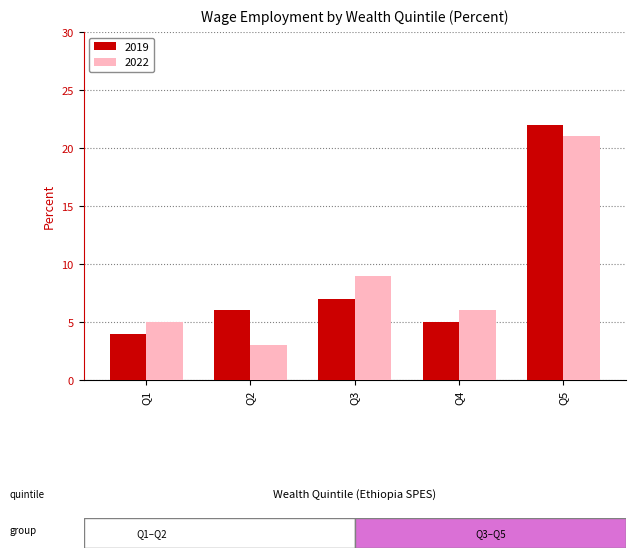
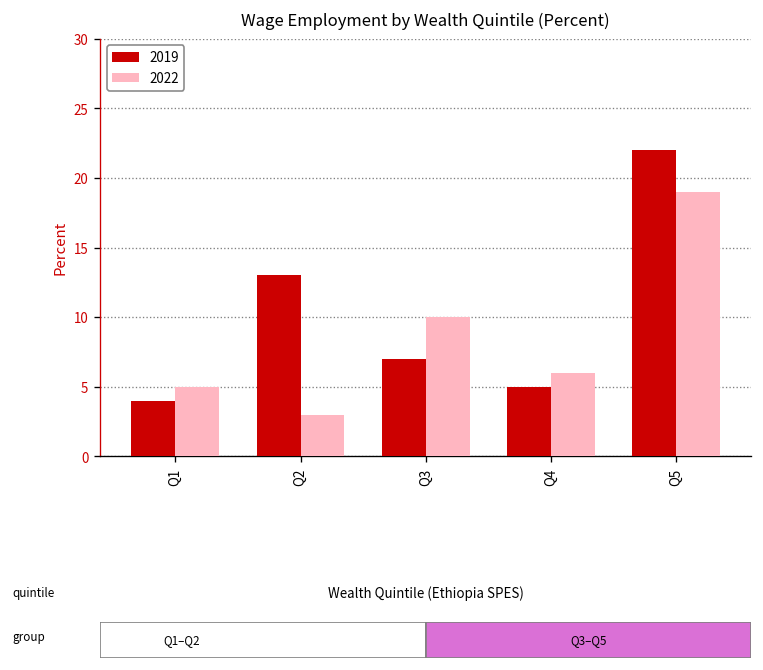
2019, Q2: 6 -> 13
2022, Q3: 9 -> 10
2022, Q5: 21 -> 19
